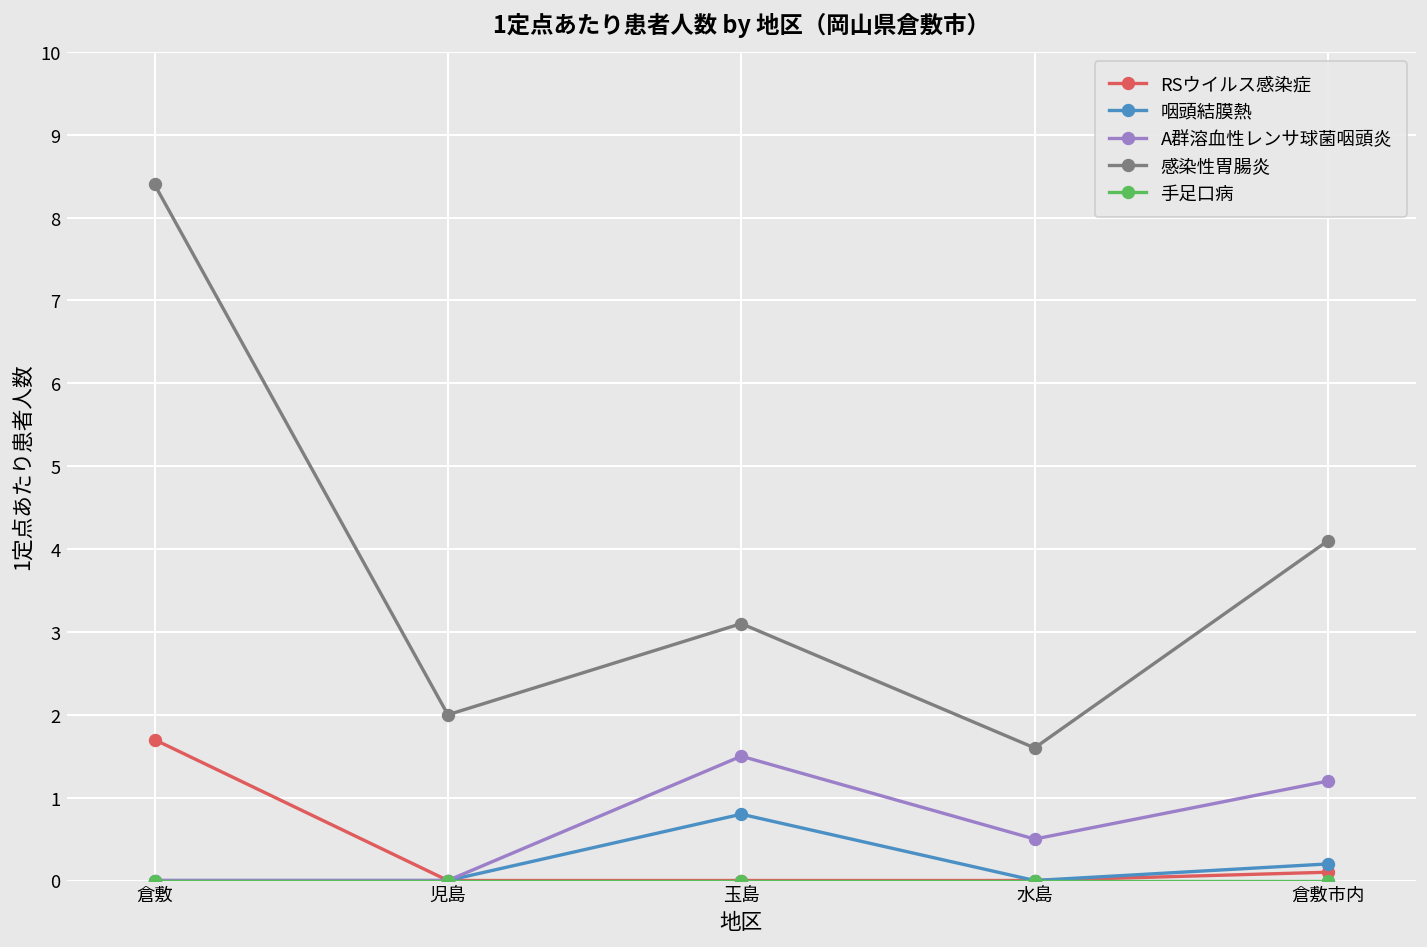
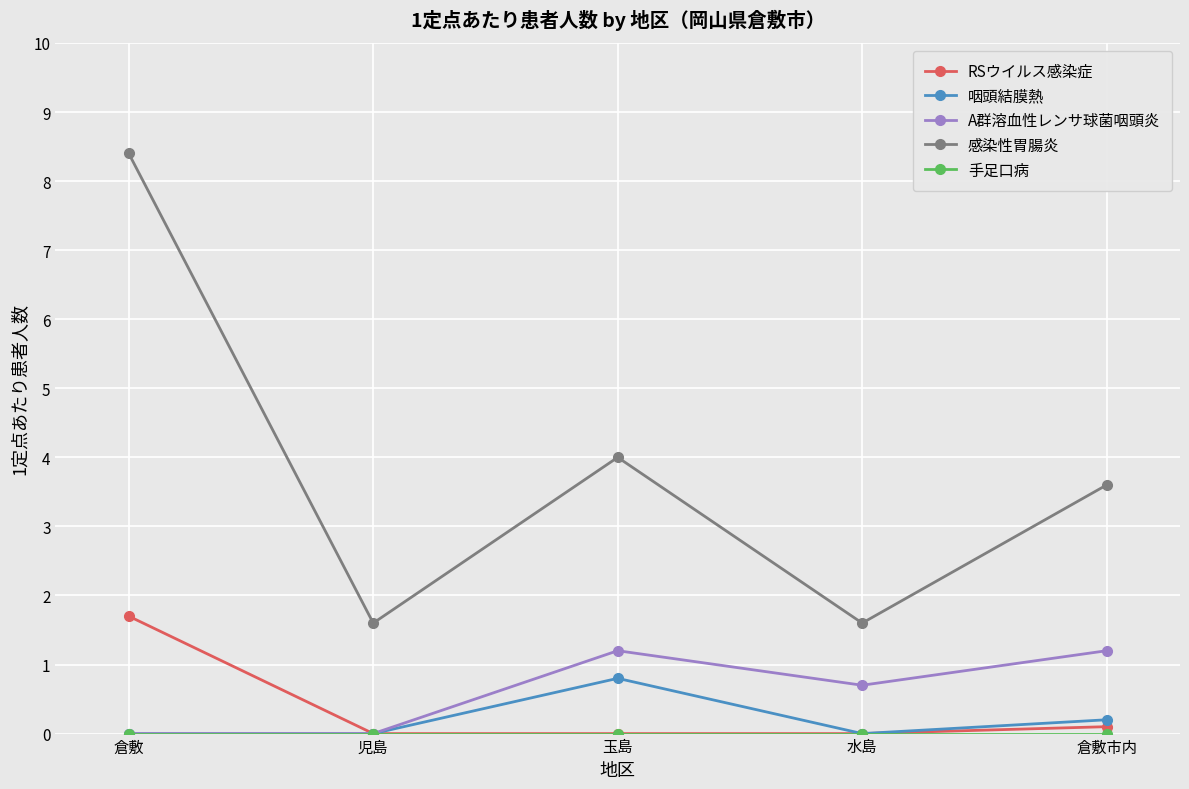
感染性胃腸炎, 児島: 2.0 -> 1.6
A群溶血性レンサ球菌咽頭炎, 玉島: 1.5 -> 1.2
感染性胃腸炎, 玉島: 3.1 -> 4.0
A群溶血性レンサ球菌咽頭炎, 水島: 0.5 -> 0.7
感染性胃腸炎, 倉敷市内: 4.1 -> 3.6
